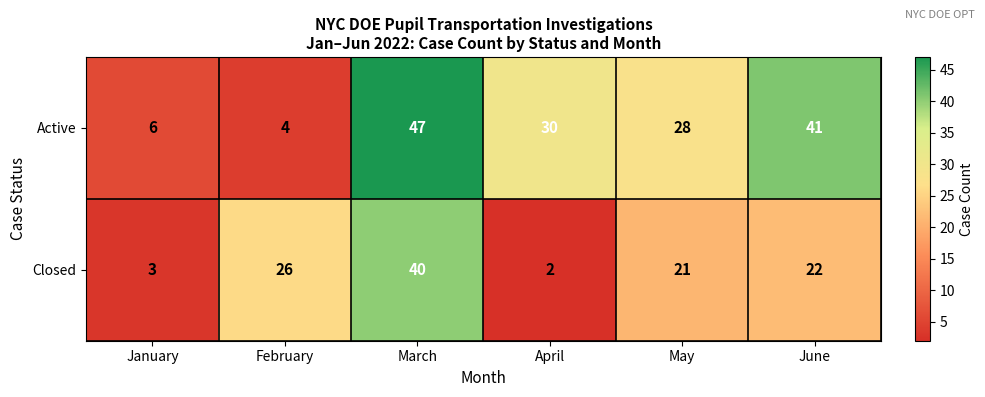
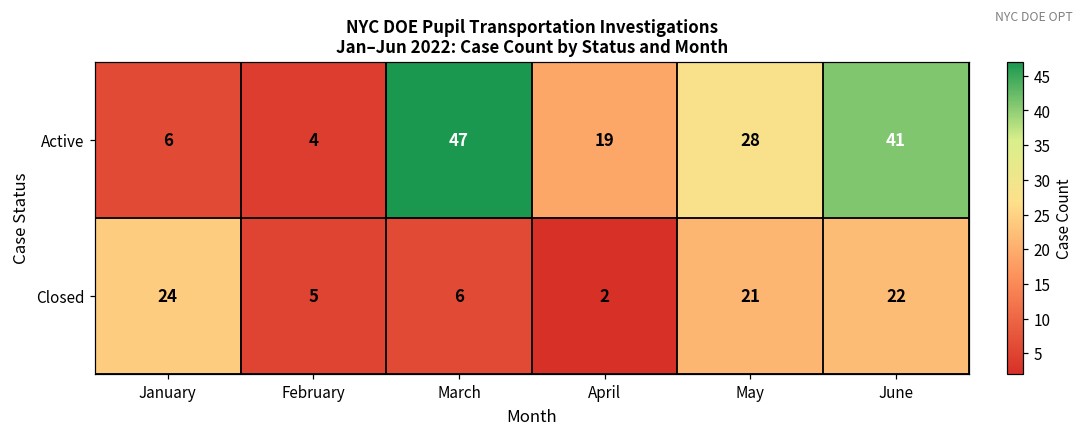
Active, April: 30 -> 19
Closed, January: 3 -> 24
Closed, February: 26 -> 5
Closed, March: 40 -> 6
